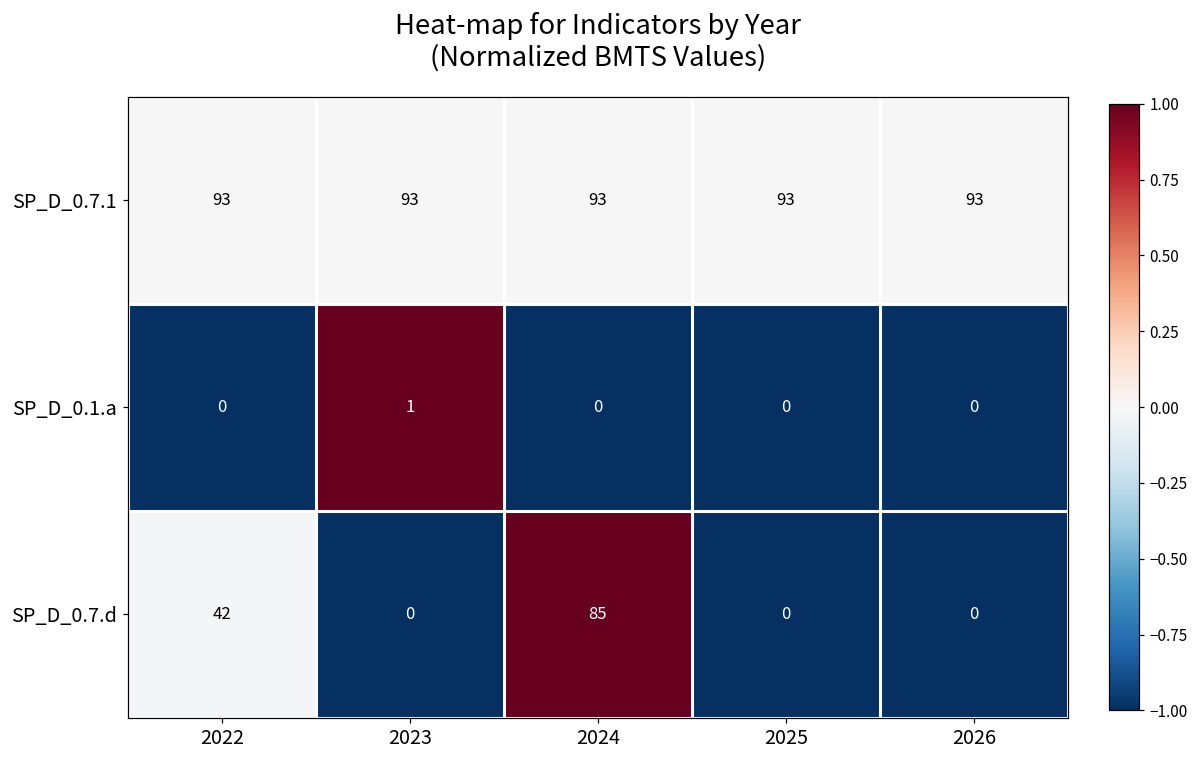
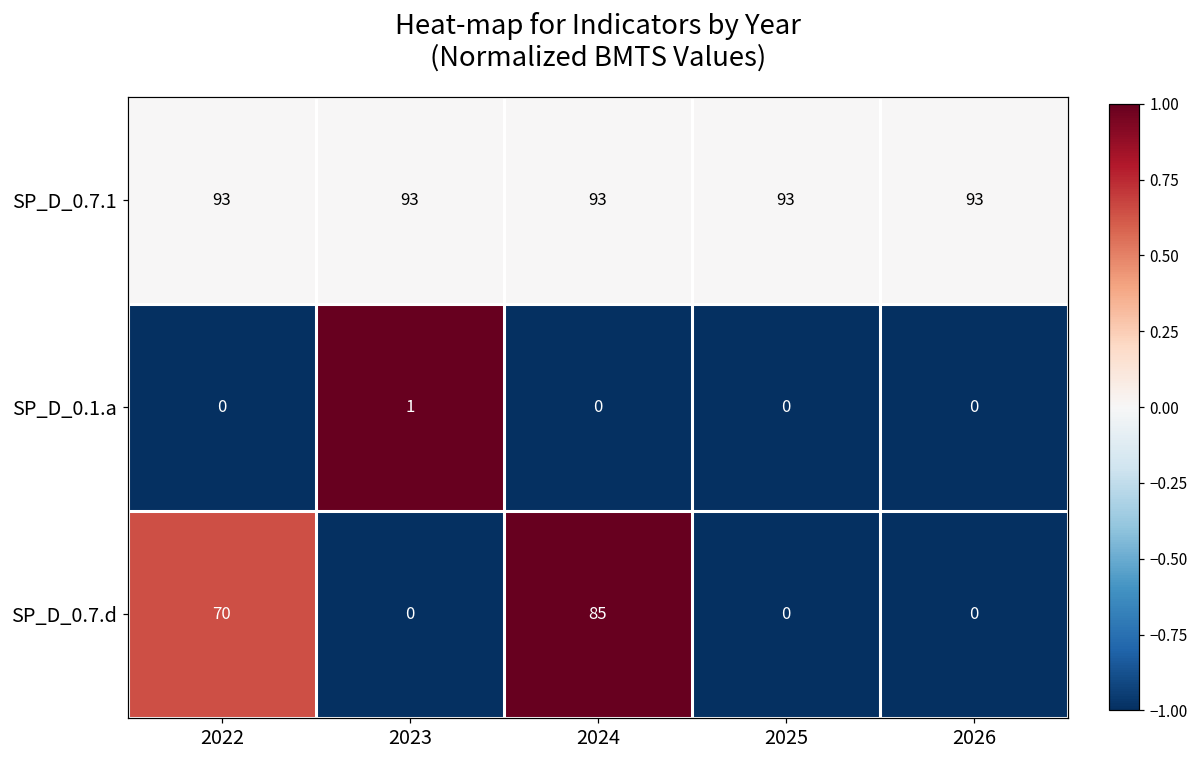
SP_D_0.7.d, 2022: 42 -> 70
